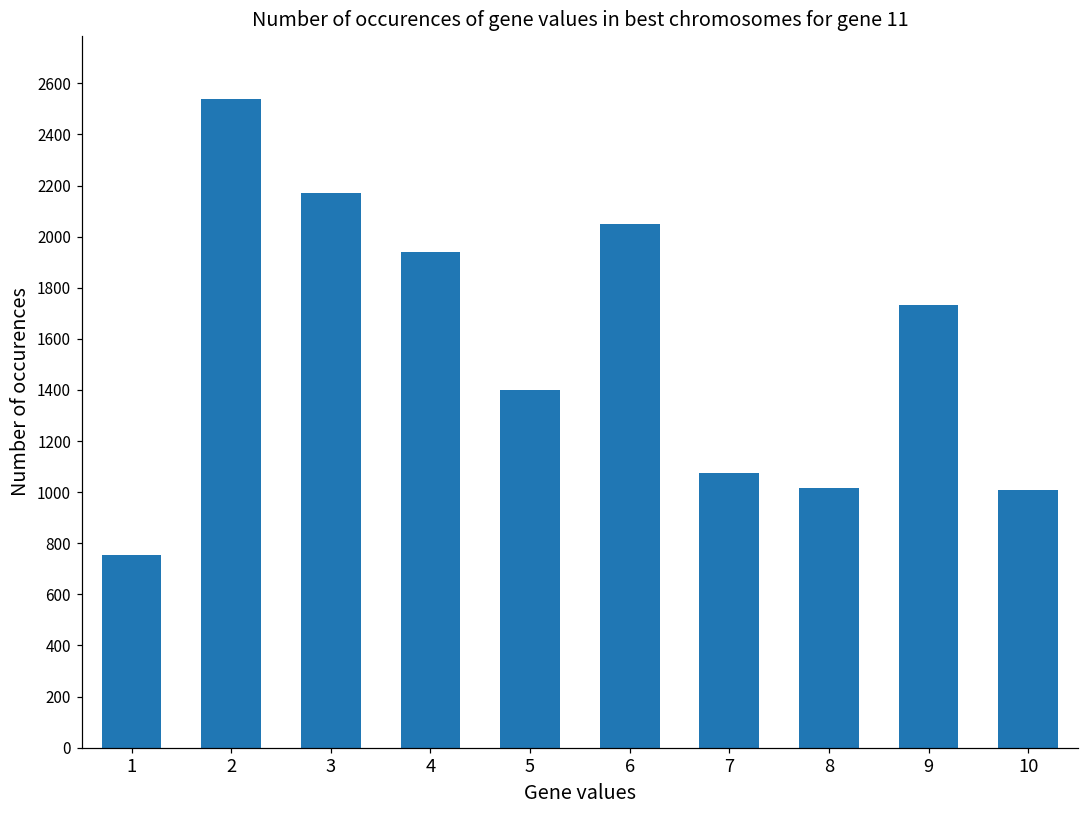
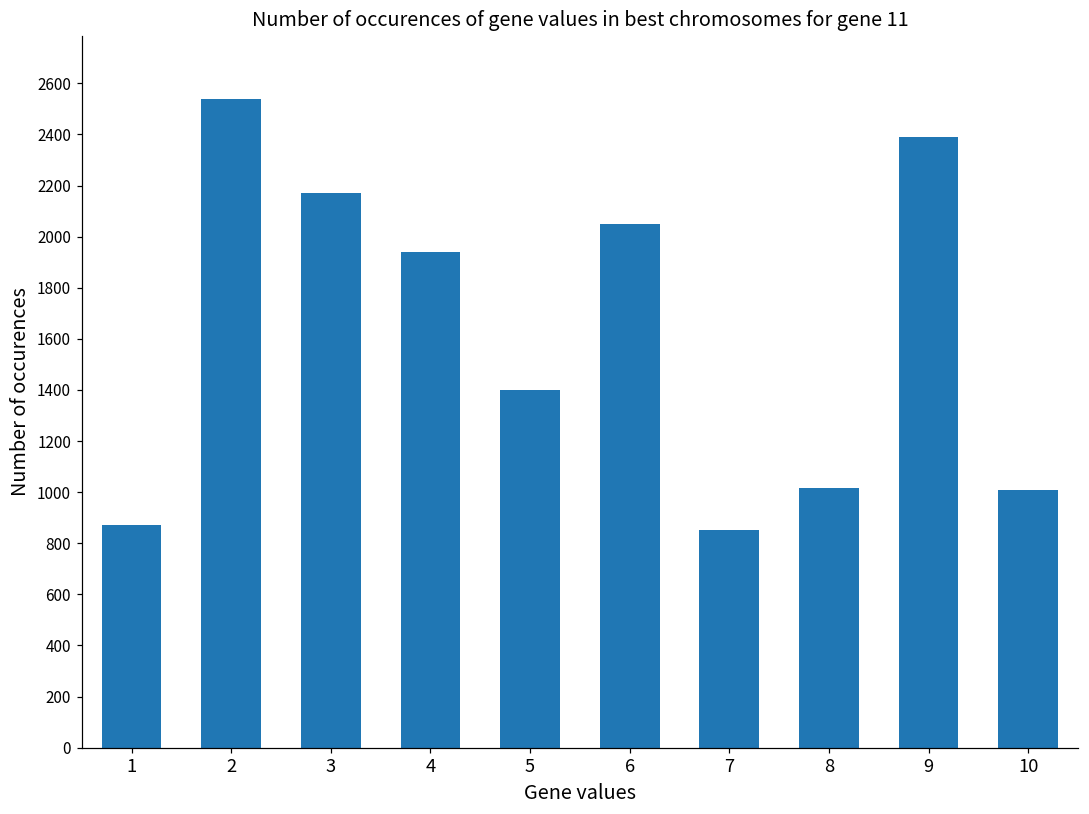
1: 750 -> 870
7: 1080 -> 850
9: 1730 -> 2390
